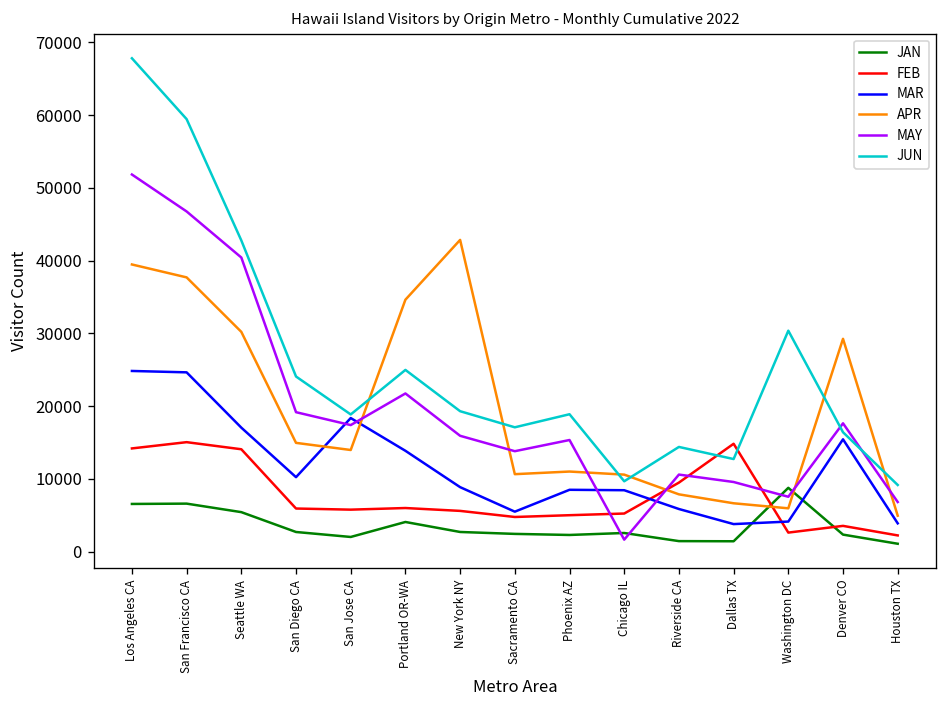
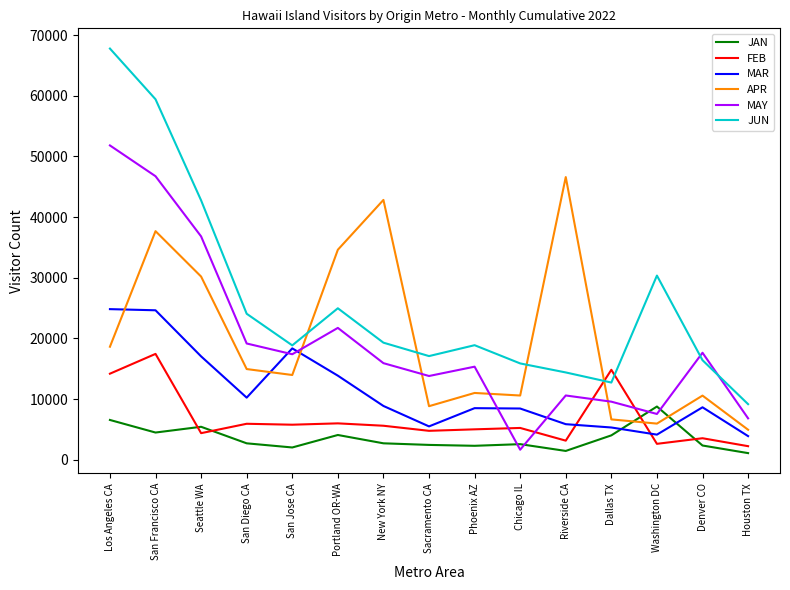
APR, Los Angeles CA: 39000 -> 19000
JAN, San Francisco CA: 7000 -> 4000
FEB, San Francisco CA: 15000 -> 17000
FEB, Seattle WA: 14000 -> 4000
MAY, Seattle WA: 40000 -> 37000
APR, Sacramento CA: 11000 -> 9000
JUN, Chicago IL: 10000 -> 16000
FEB, Riverside CA: 9000 -> 3000
APR, Riverside CA: 8000 -> 47000
JAN, Dallas TX: 1000 -> 4000
MAR, Dallas TX: 4000 -> 5000
MAR, Denver CO: 15000 -> 9000
APR, Denver CO: 29000 -> 11000
